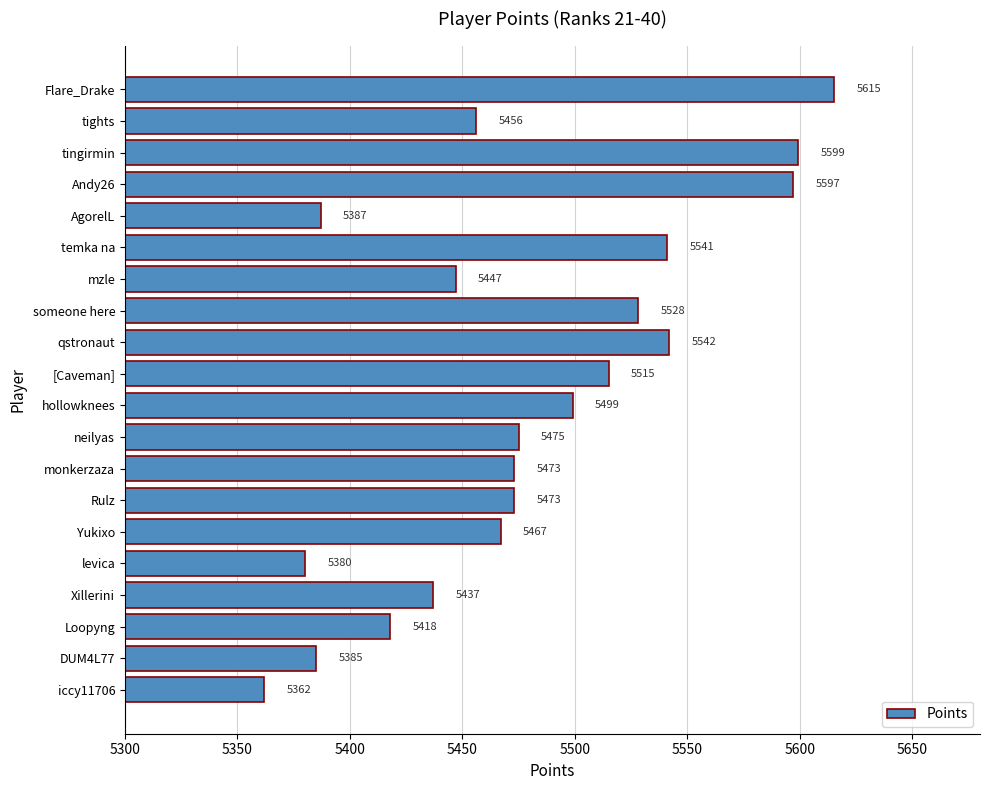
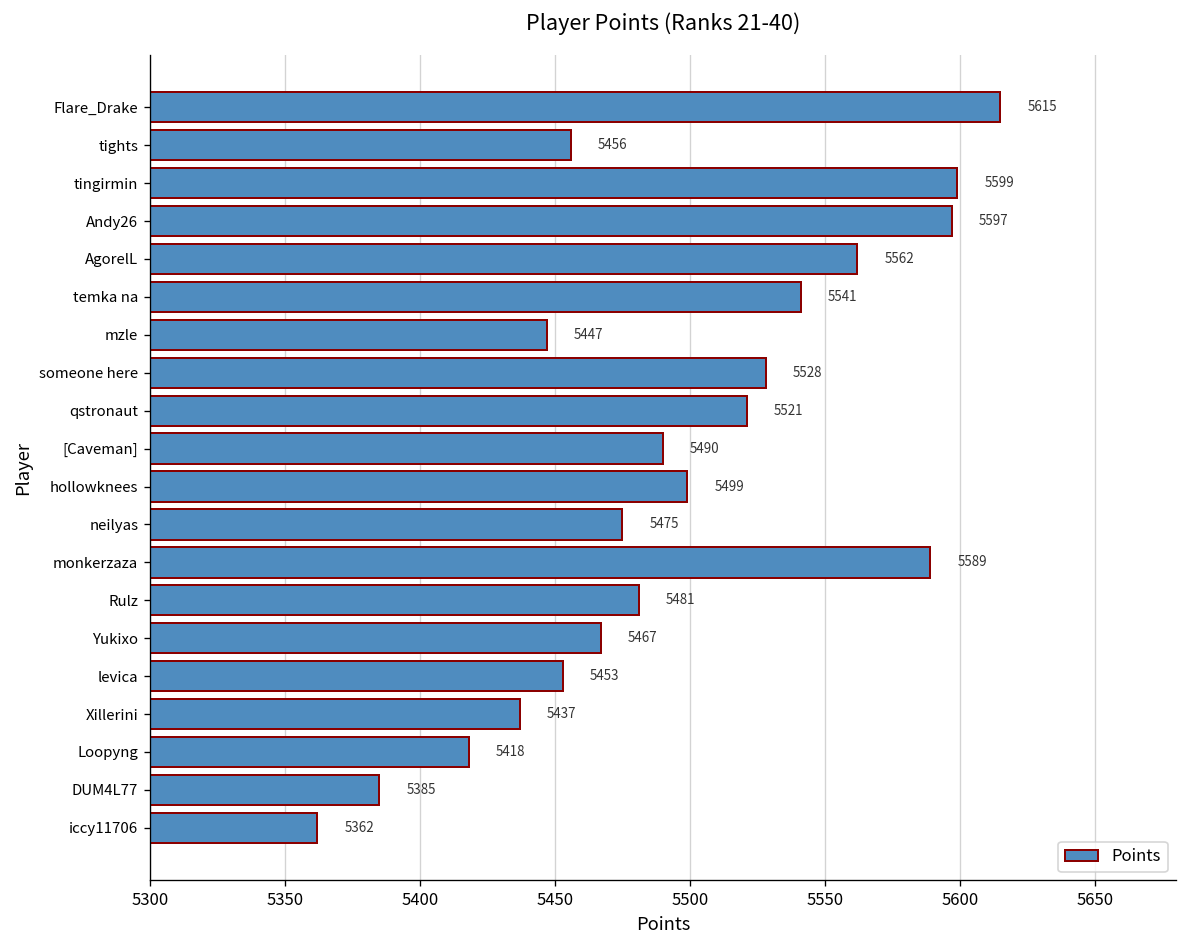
AgorelL: 5387 -> 5562
qstronaut: 5542 -> 5521
[Caveman]: 5515 -> 5490
monkerzaza: 5473 -> 5589
Rulz: 5473 -> 5481
levica: 5380 -> 5453
